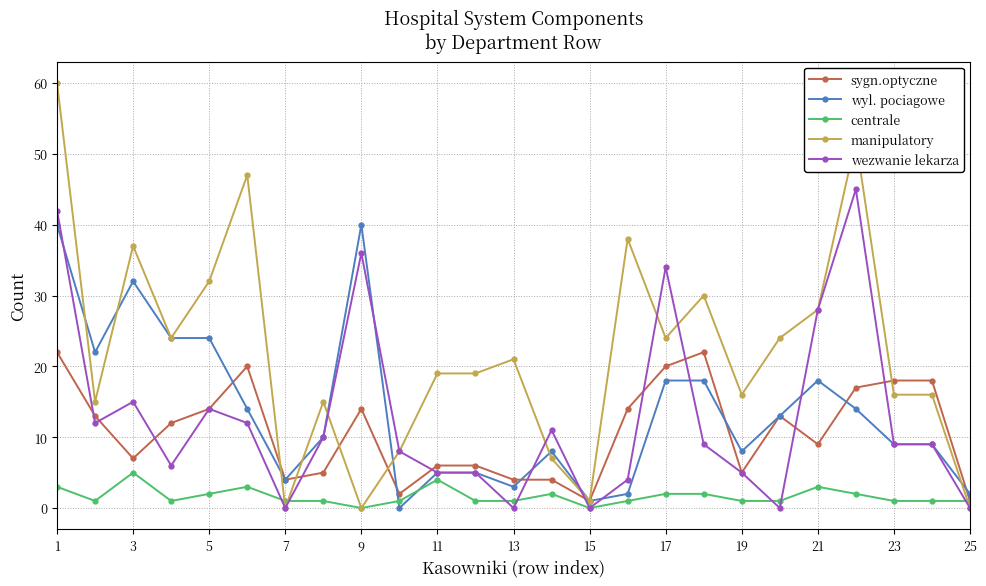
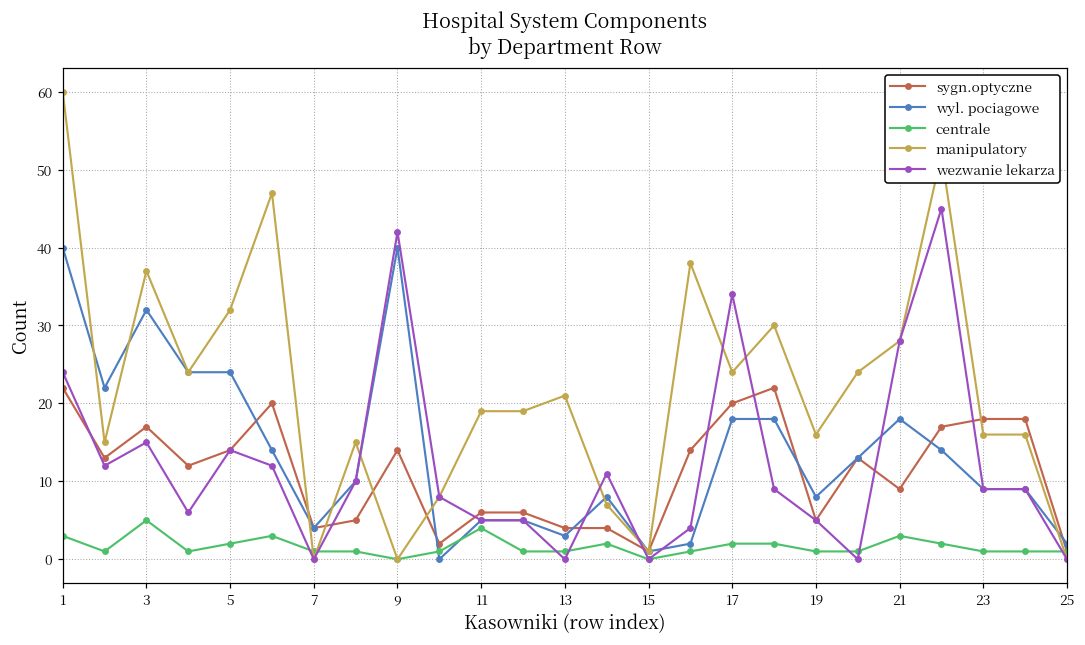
wezwanie lekarza, 1: 42 -> 24
sygn.optyczne, 3: 7 -> 17
wezwanie lekarza, 9: 36 -> 42
